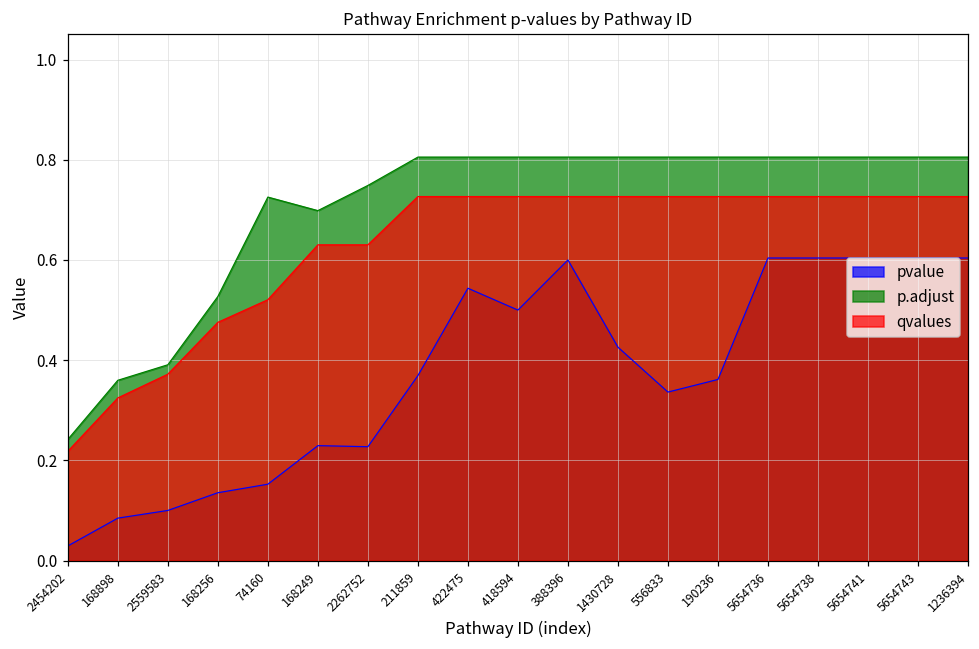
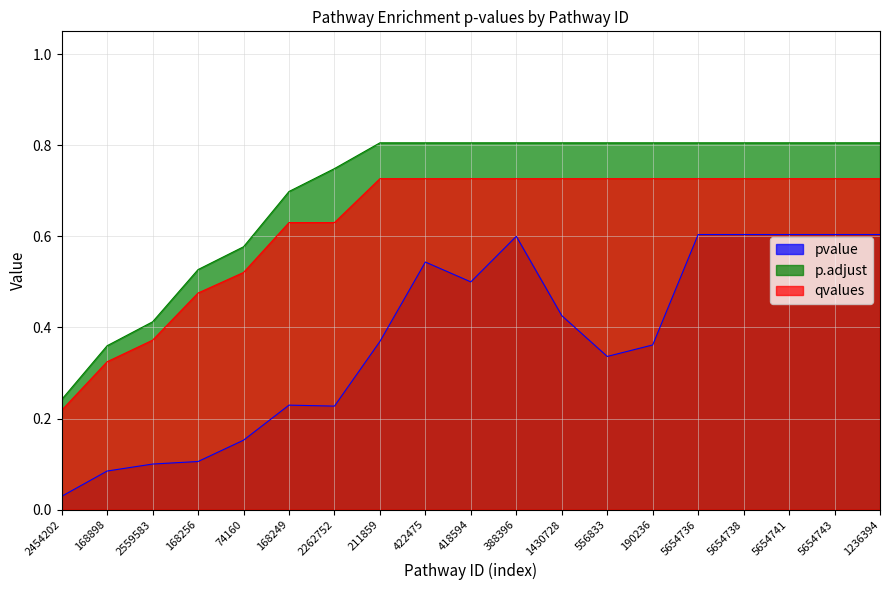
p.adjust, 2559583: 0.39 -> 0.41
pvalue, 168256: 0.14 -> 0.11
p.adjust, 74160: 0.73 -> 0.58
